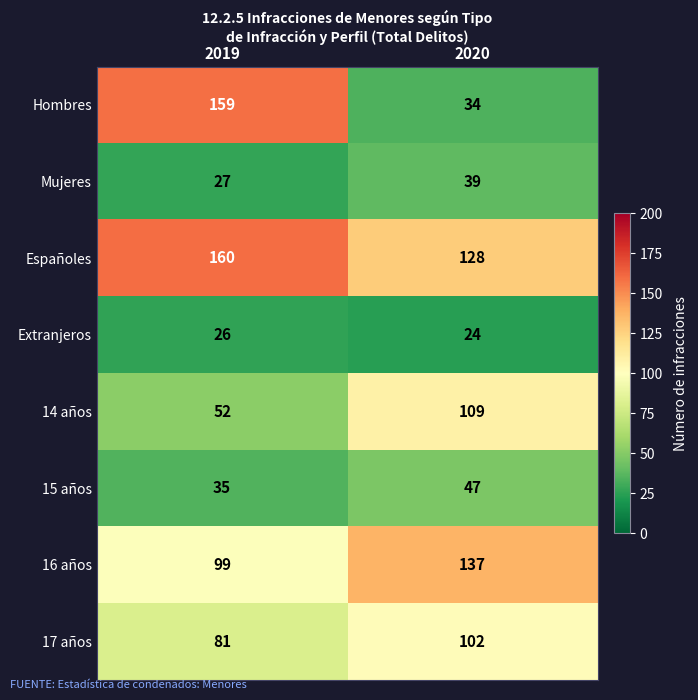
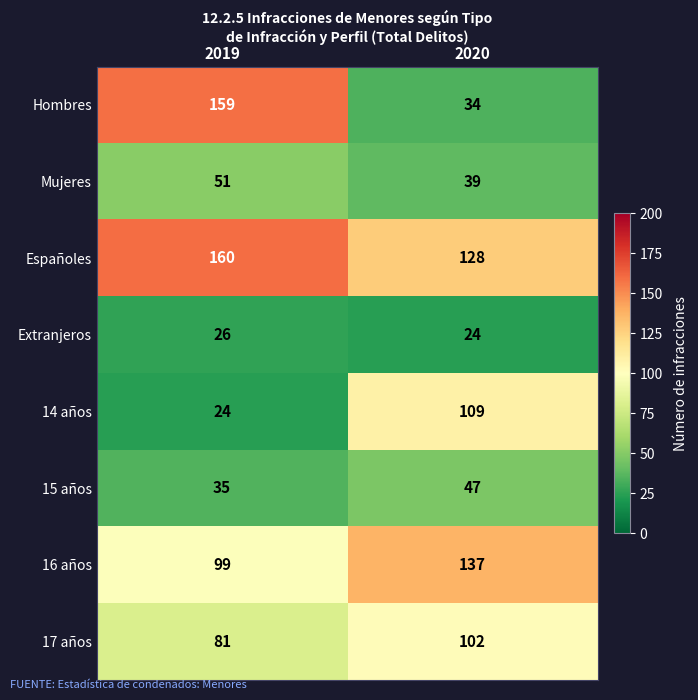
Mujeres, 2019: 27 -> 51
14 años, 2019: 52 -> 24
